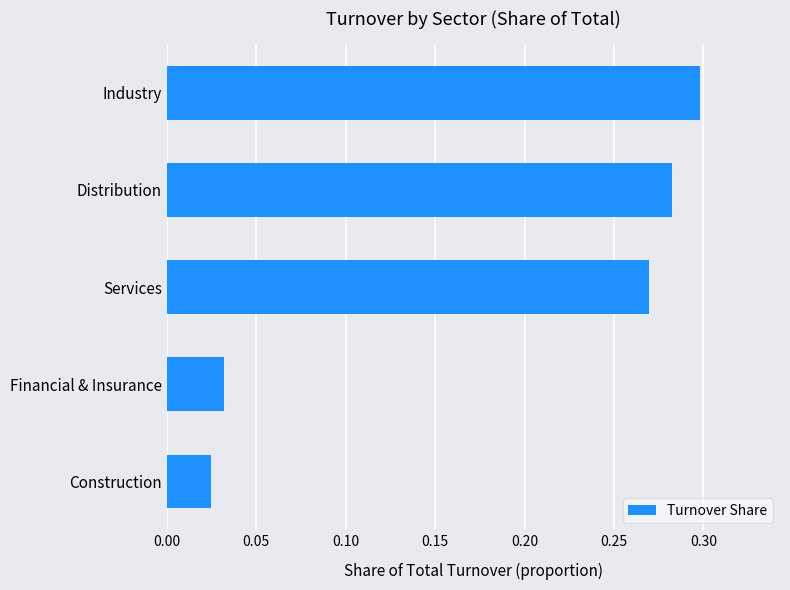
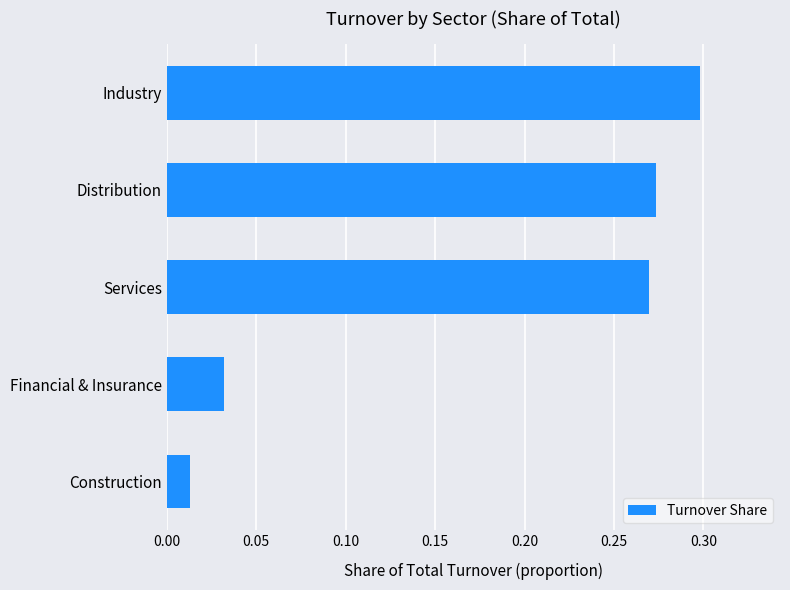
Distribution: 0.282 -> 0.273
Construction: 0.025 -> 0.013
